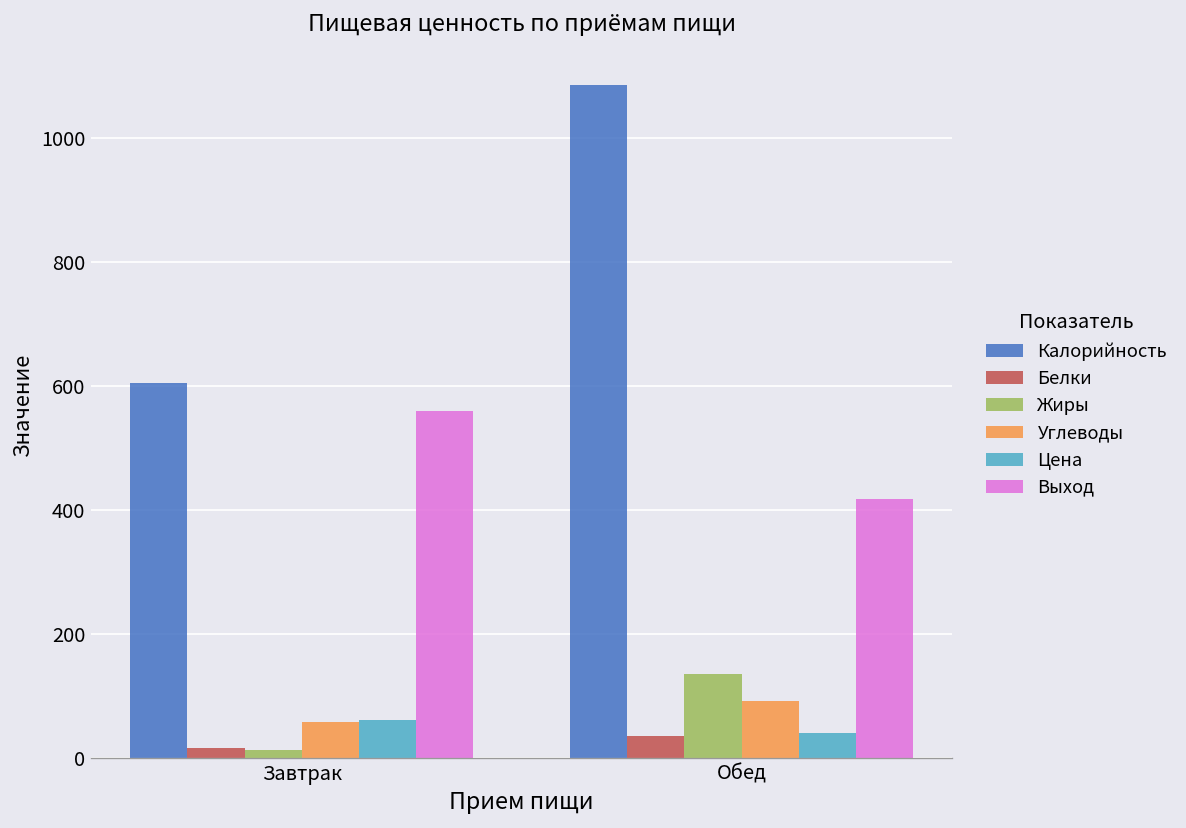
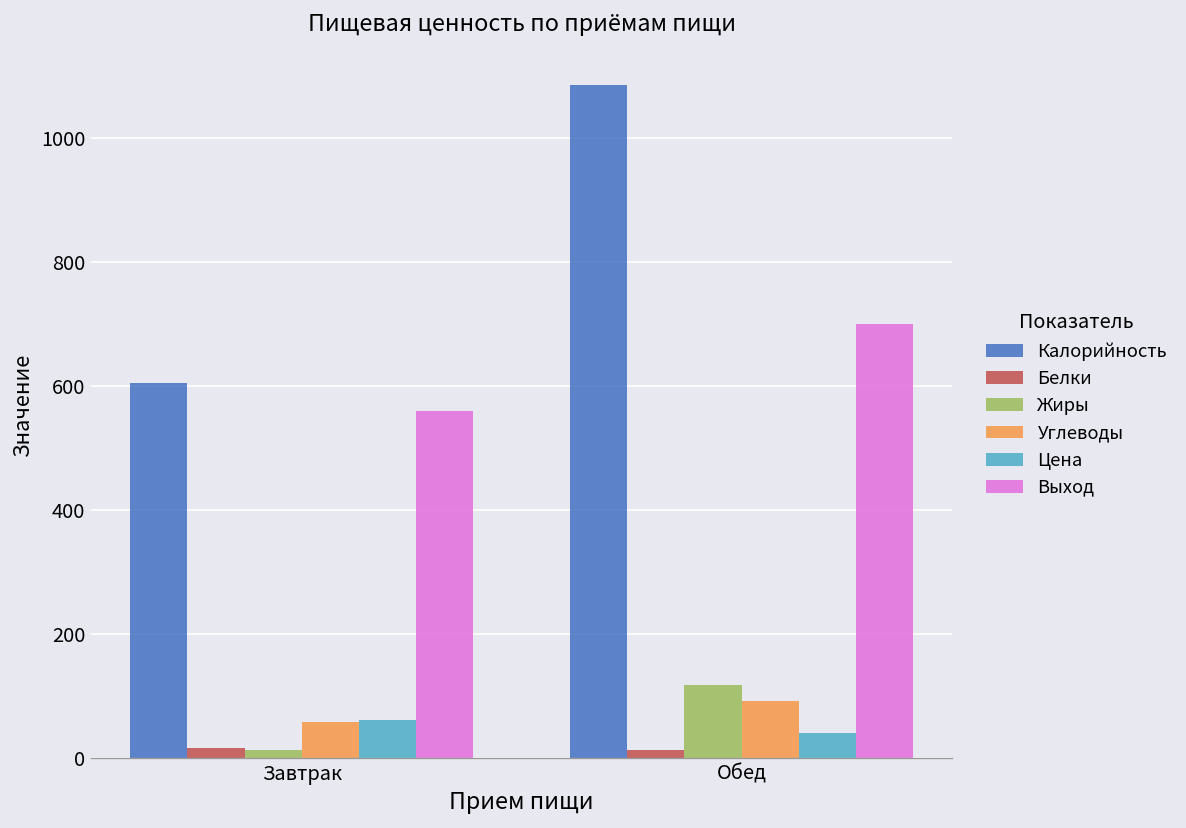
Белки, Обед: 40 -> 10
Жиры, Обед: 140 -> 120
Выход, Обед: 420 -> 700
